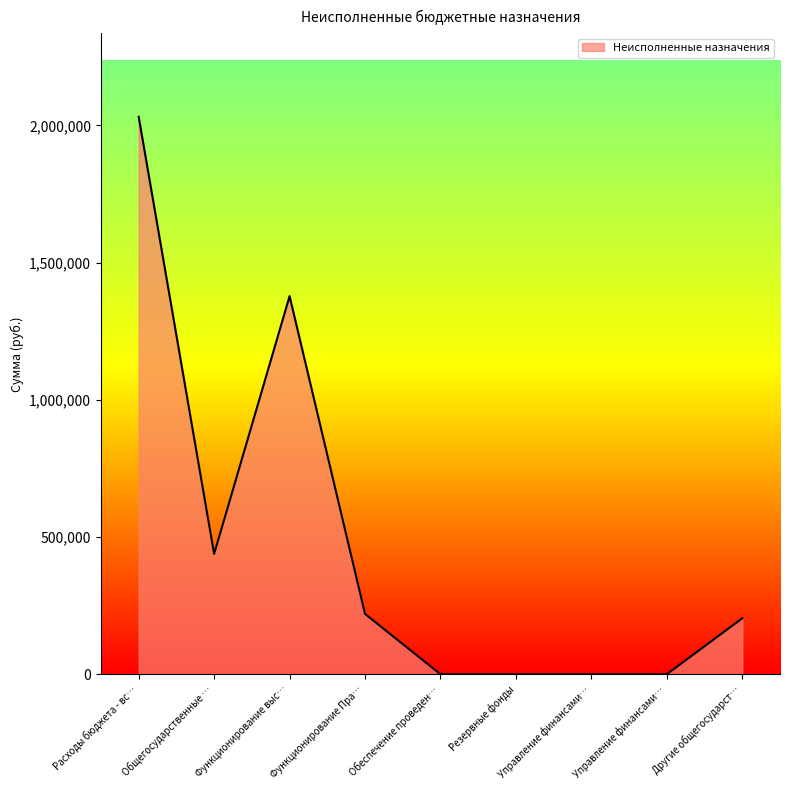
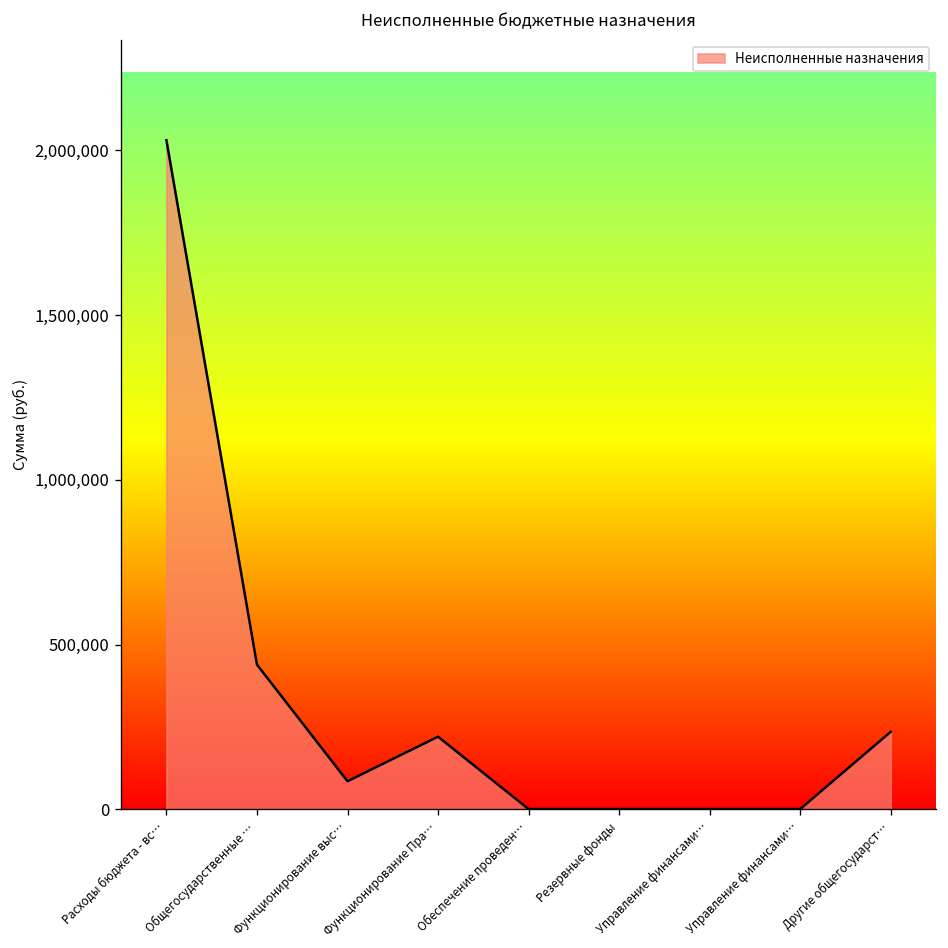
Функционирование выс…: 1,380,000 -> 90,000
Другие общегосударст…: 200,000 -> 240,000
